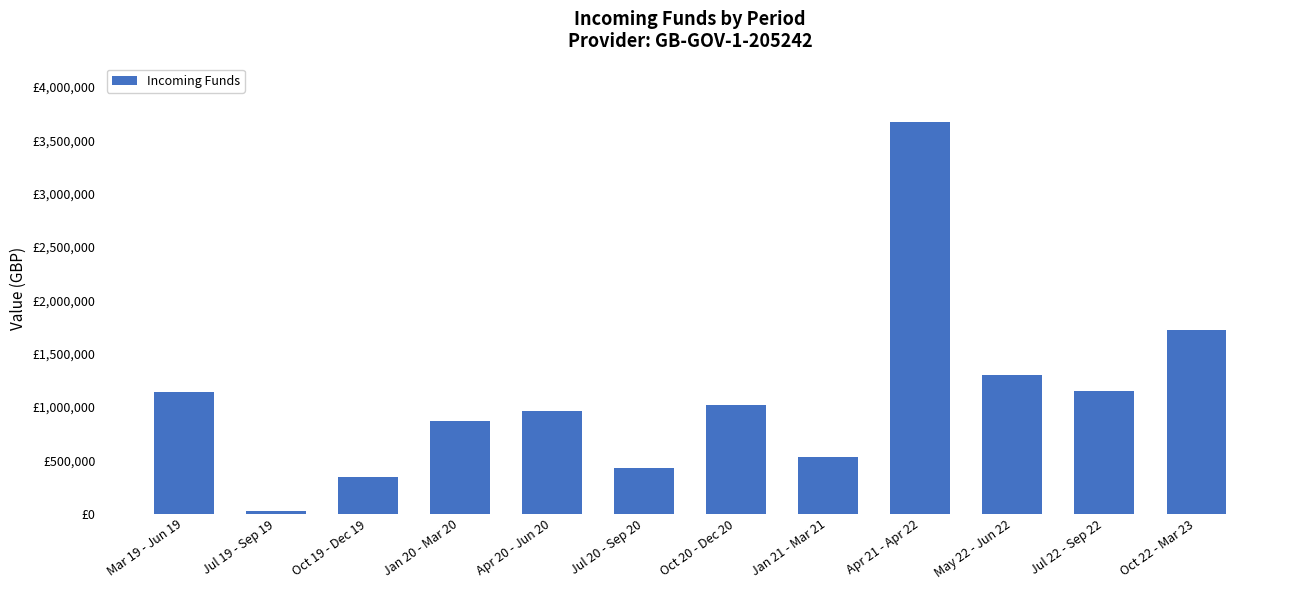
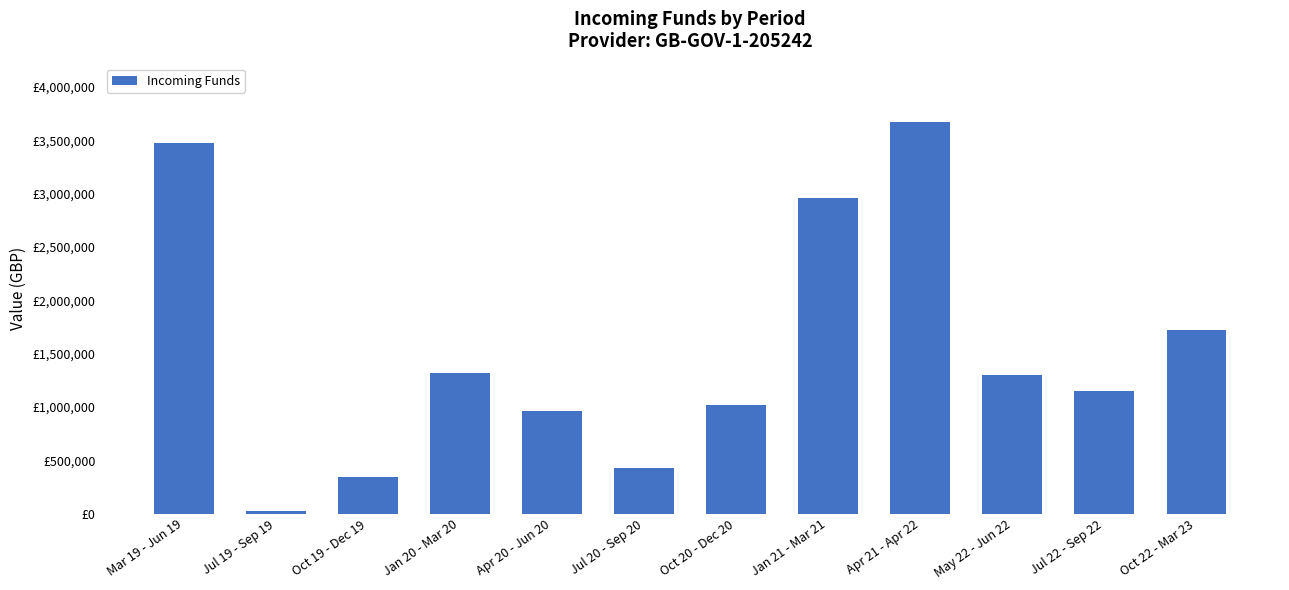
Mar 19 - Jun 19: £1,140,000 -> £3,470,000
Jan 20 - Mar 20: £870,000 -> £1,310,000
Jan 21 - Mar 21: £530,000 -> £2,960,000
